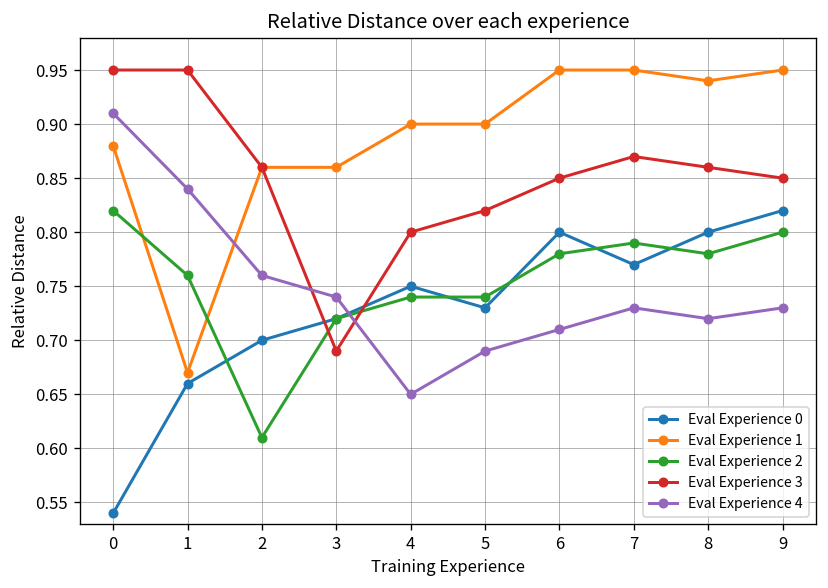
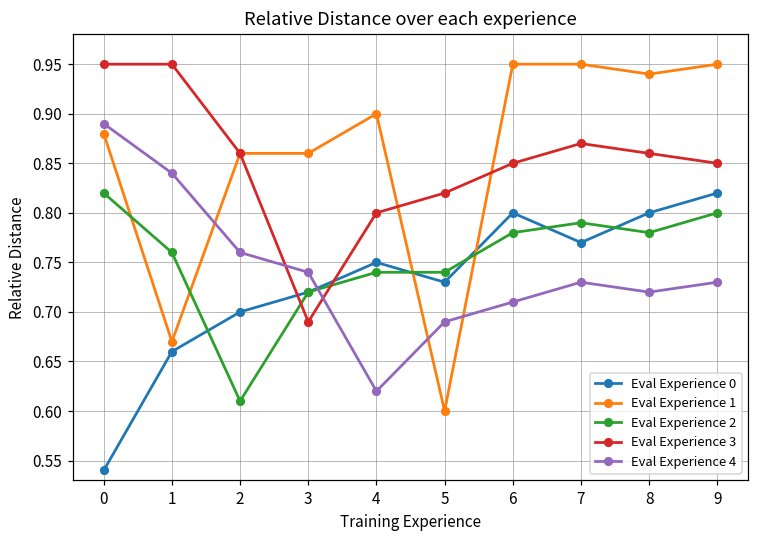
Eval Experience 4, 0: 0.91 -> 0.89
Eval Experience 4, 4: 0.65 -> 0.62
Eval Experience 1, 5: 0.9 -> 0.6
